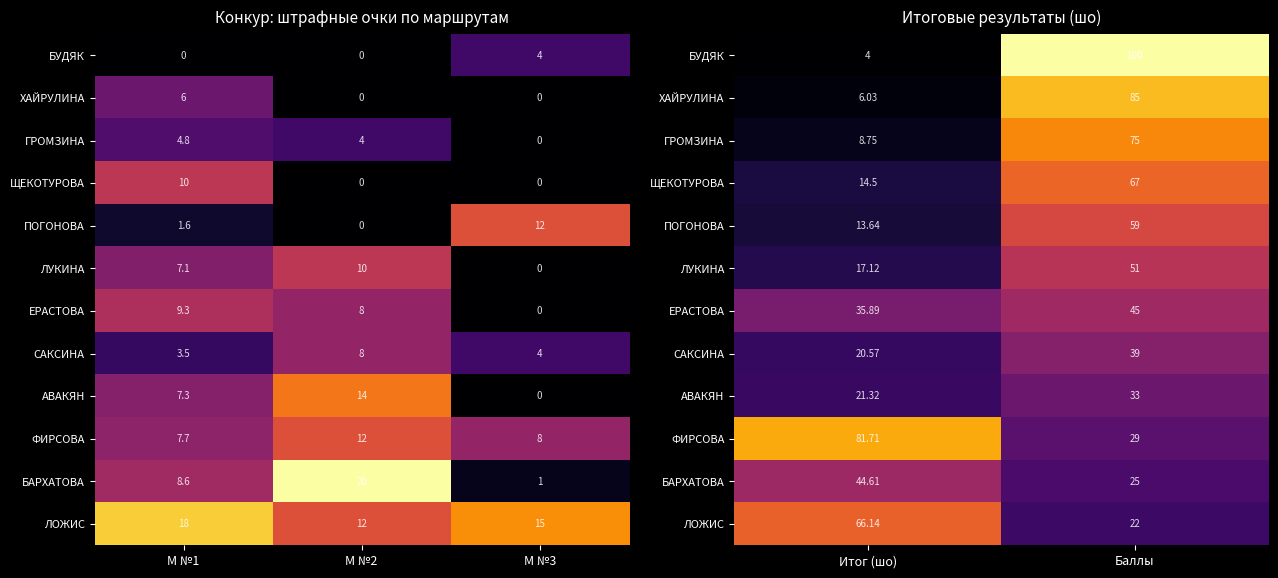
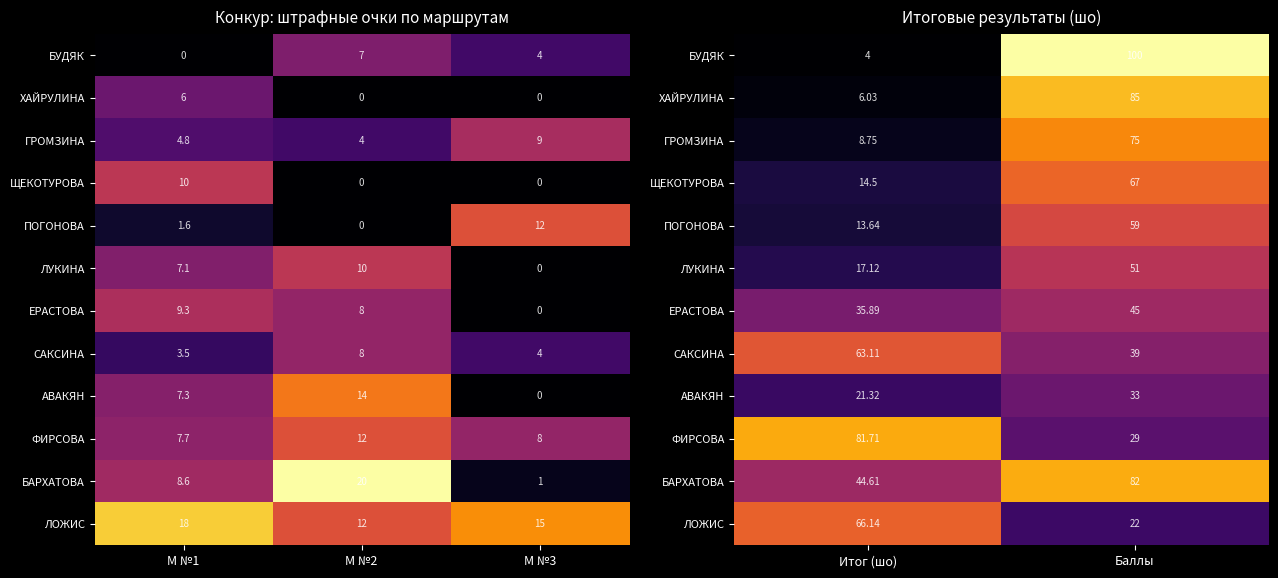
Конкур: штрафные очки по маршрутам, БУДЯК, М №2: 0 -> 7
Конкур: штрафные очки по маршрутам, ГРОМЗИНА, М №3: 0 -> 9
Итоговые результаты (шо), САКСИНА, Итог (шо): 20.57 -> 63.11
Итоговые результаты (шо), БАРХАТОВА, Баллы: 25 -> 82
